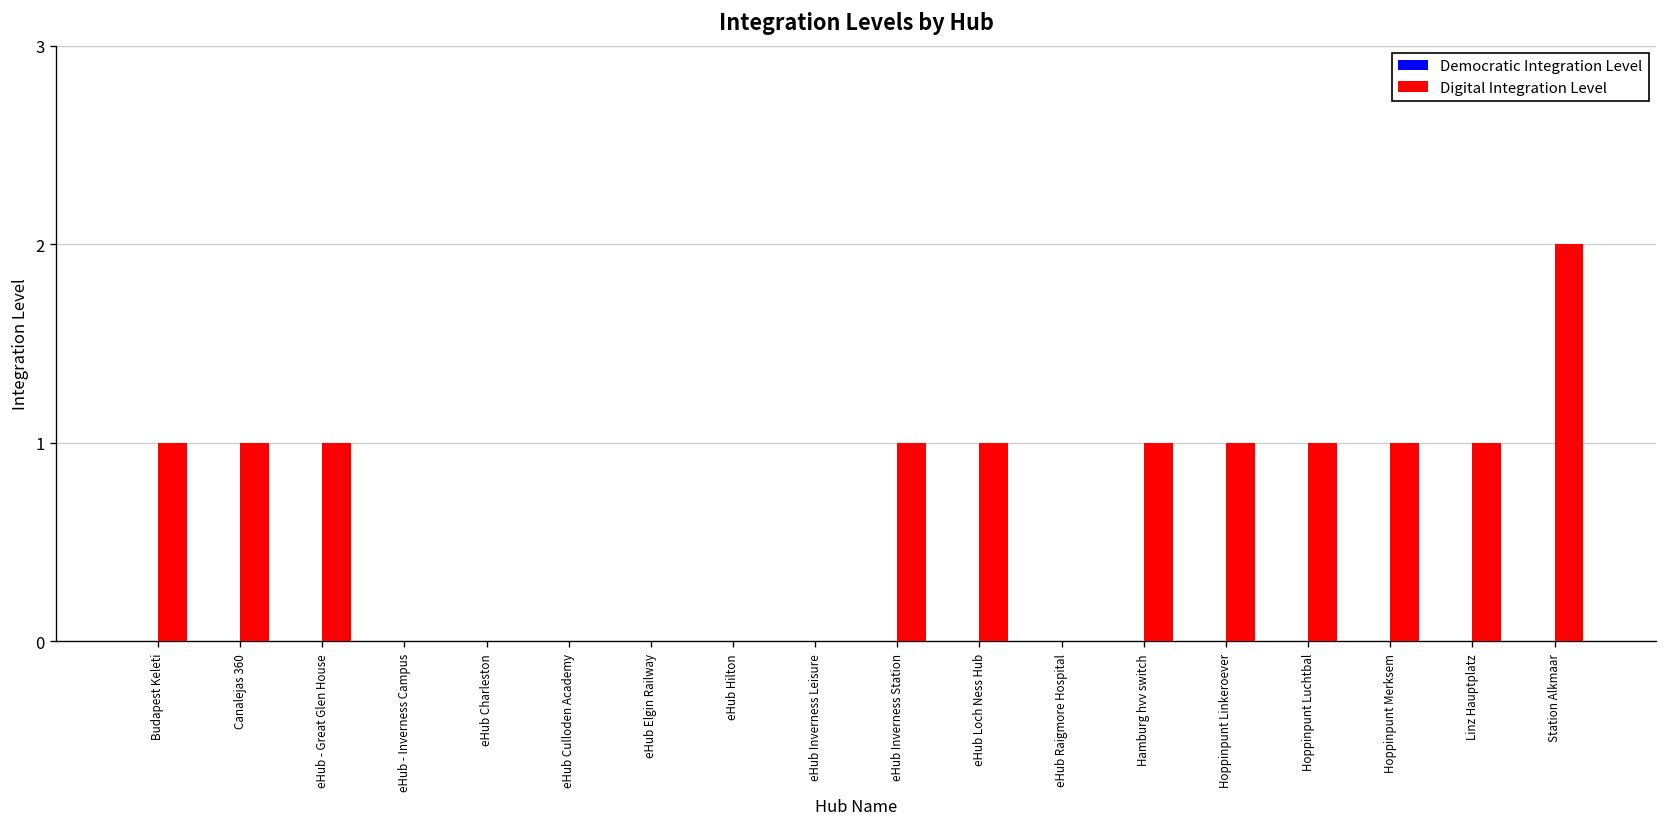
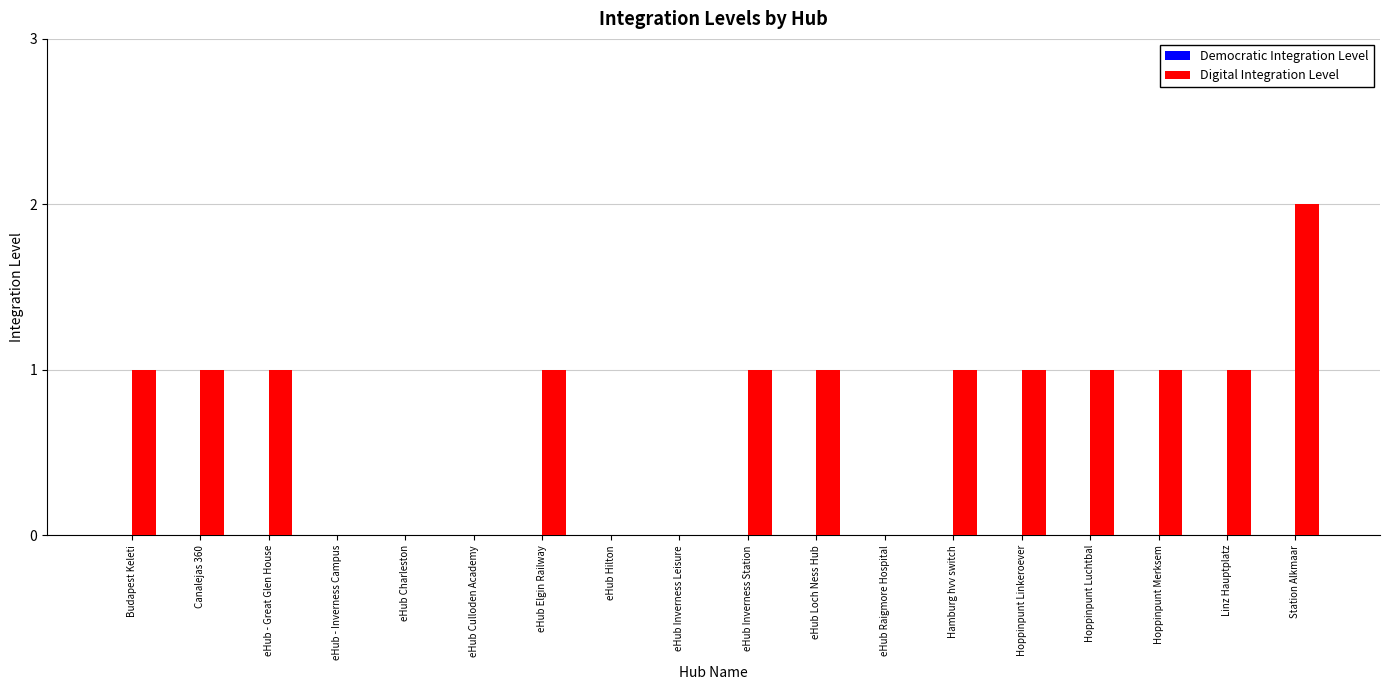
Digital Integration Level, eHub Elgin Railway: 0 -> 1
